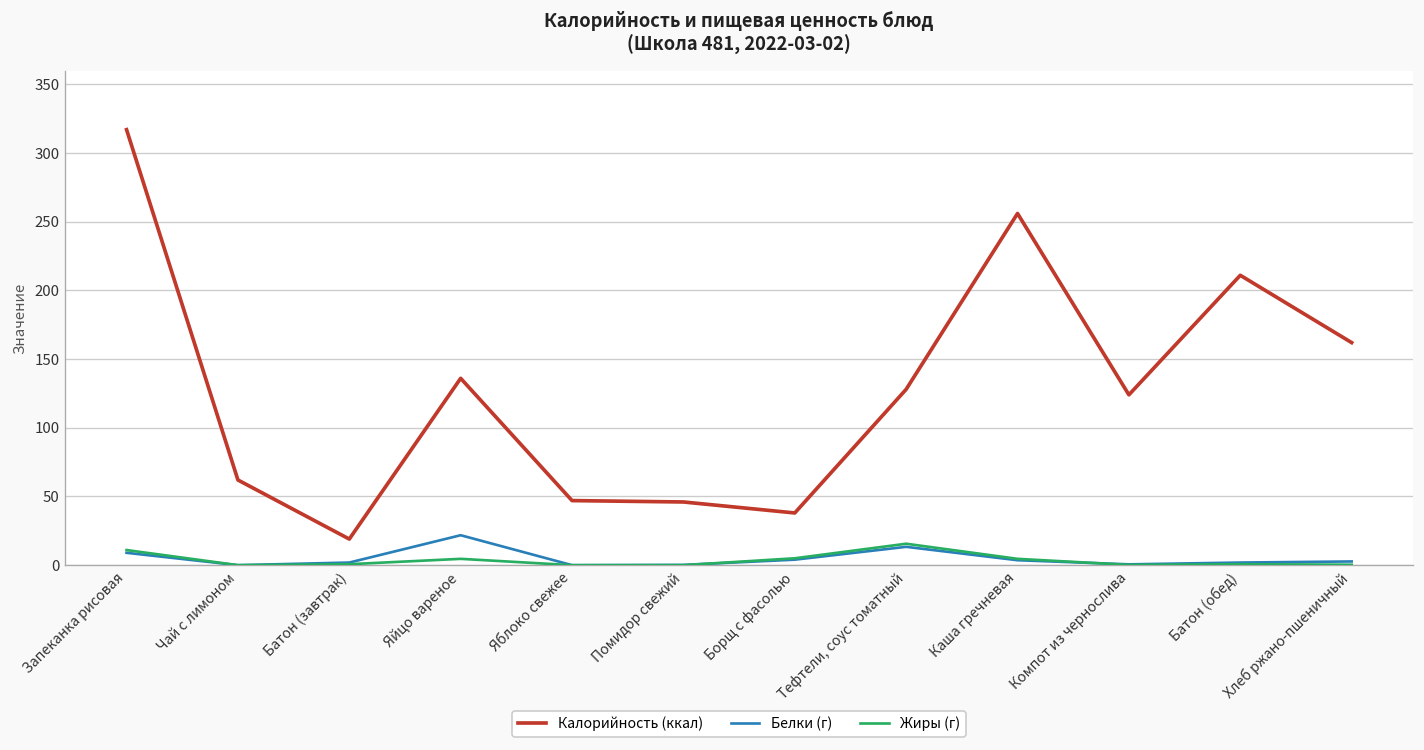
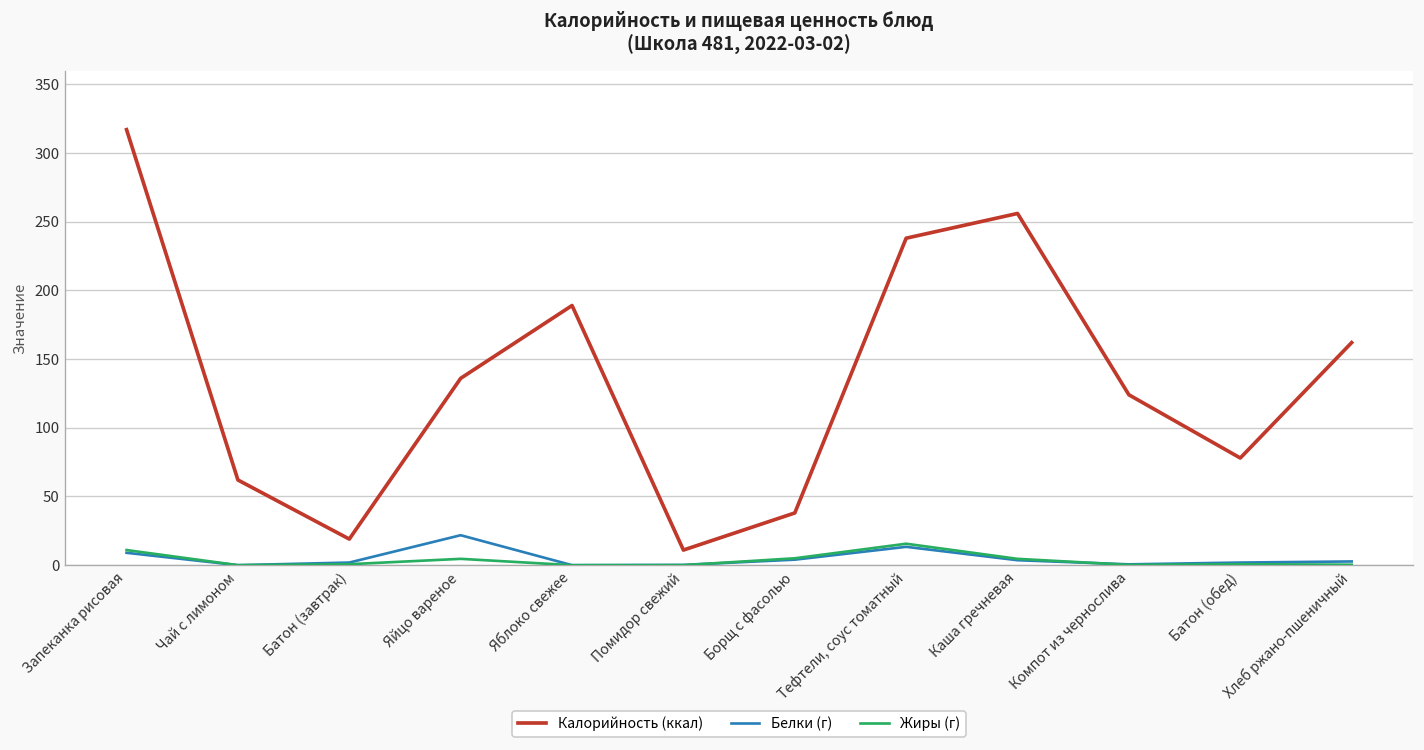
Калорийность (ккал), Яблоко свежее: 47 -> 189
Калорийность (ккал), Помидор свежий: 46 -> 11
Калорийность (ккал), Тефтели, соус томатный: 128 -> 238
Калорийность (ккал), Батон (обед): 211 -> 78
